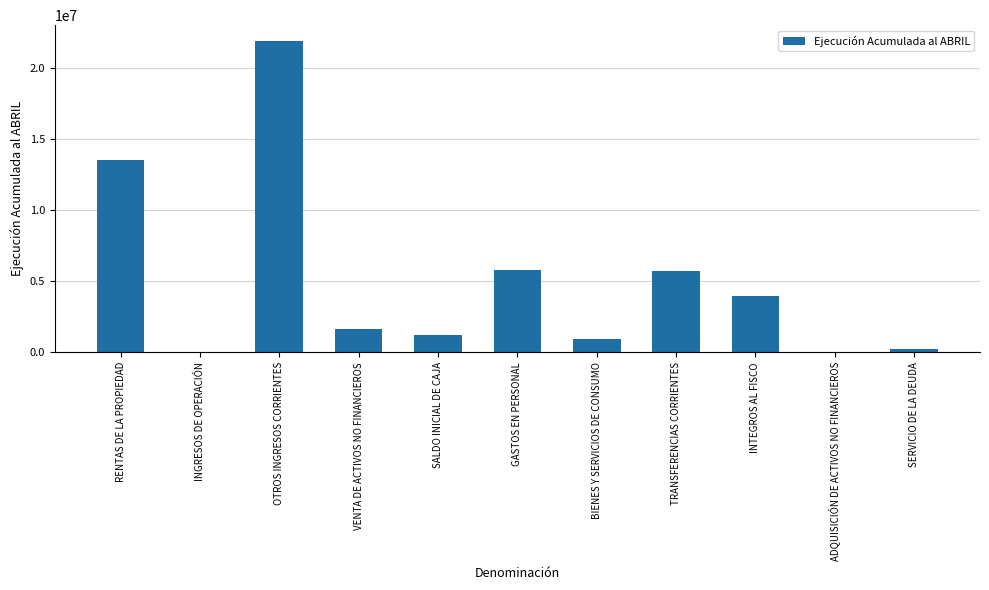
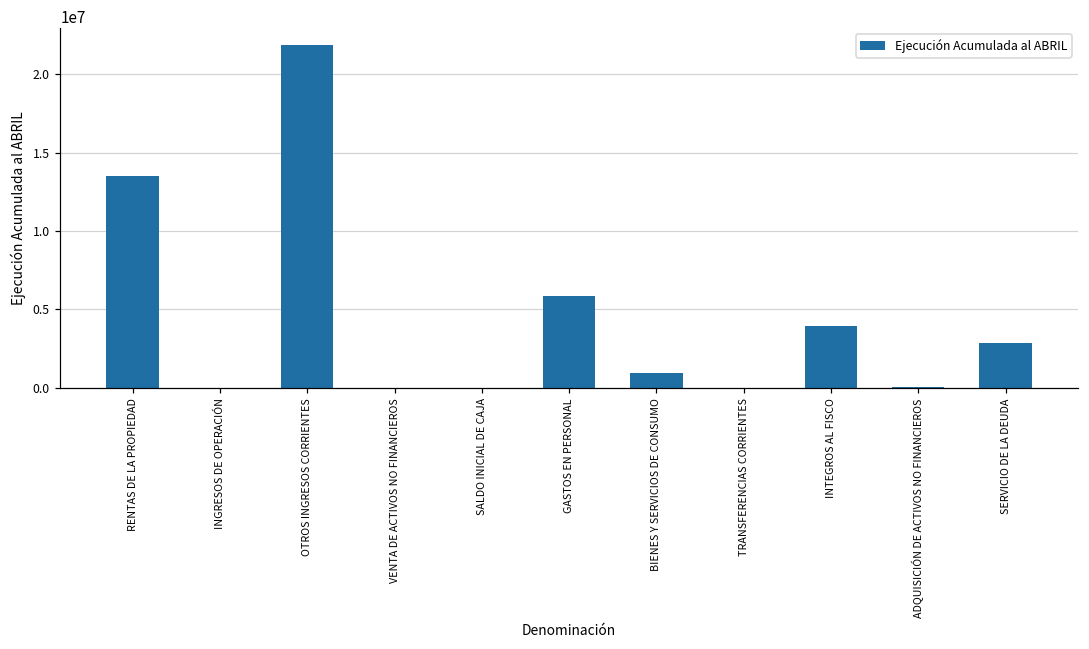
VENTA DE ACTIVOS NO FINANCIEROS: 1600000 -> 0
SALDO INICIAL DE CAJA: 1200000 -> 0
TRANSFERENCIAS CORRIENTES: 5700000 -> 0
SERVICIO DE LA DEUDA: 200000 -> 2900000
